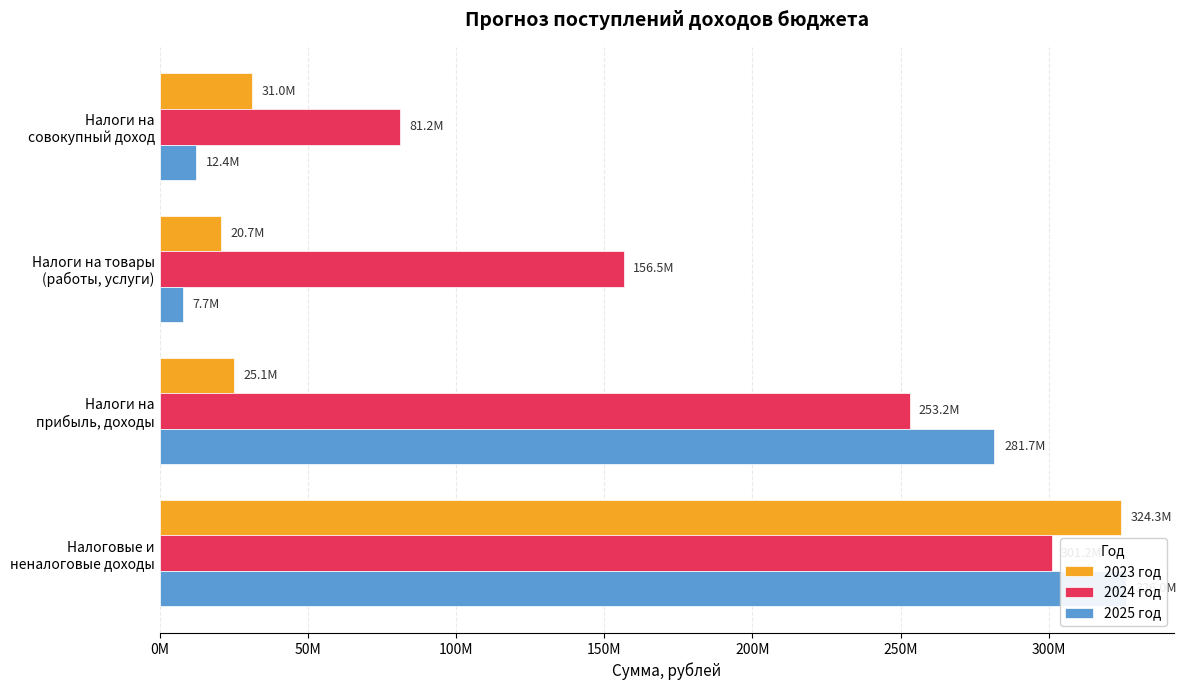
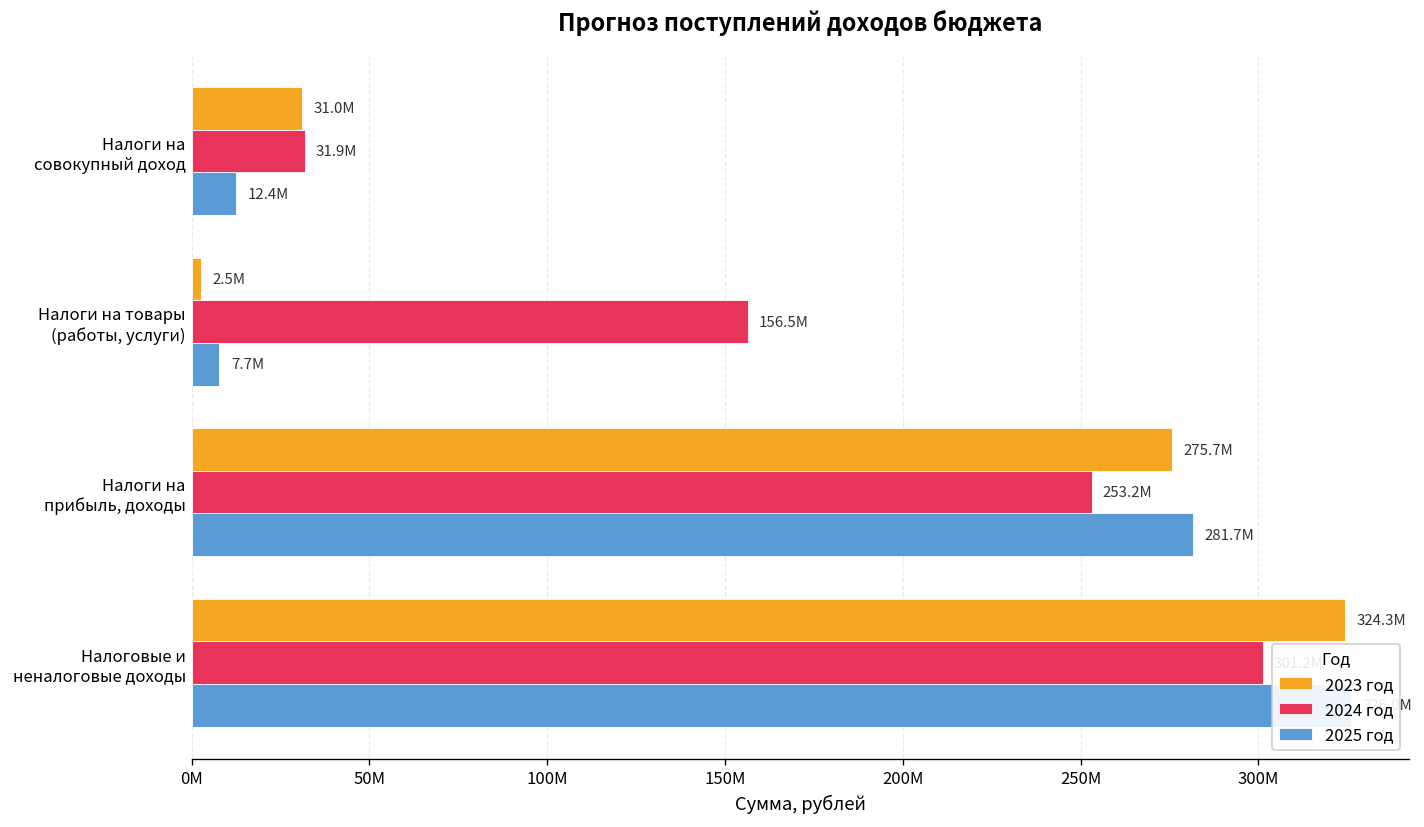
2024 год, Налоги на совокупный доход: 81.2M -> 31.9M
2023 год, Налоги на товары (работы, услуги): 20.7M -> 2.5M
2023 год, Налоги на прибыль, доходы: 25.1M -> 275.7M
